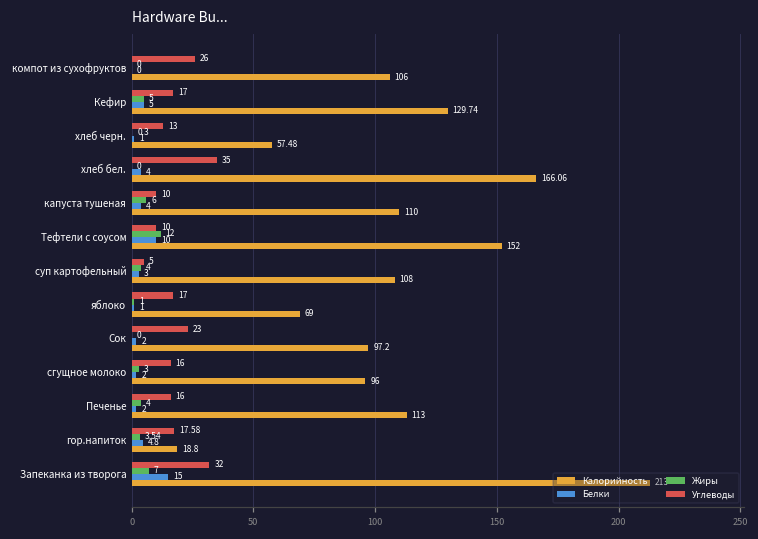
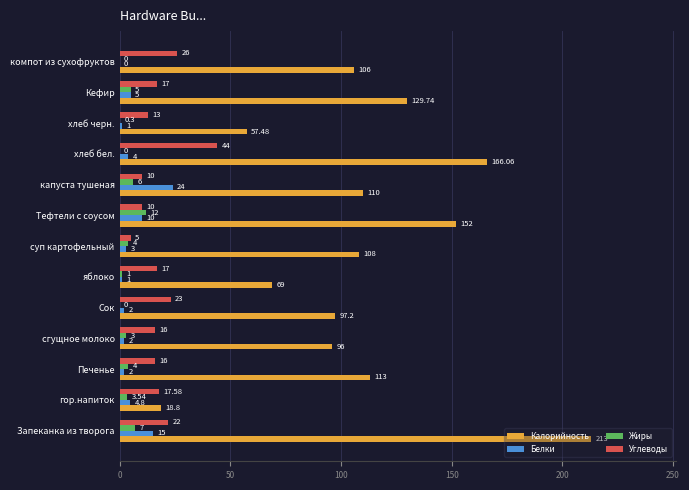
Углеводы, хлеб бел.: 35 -> 44
Белки, капуста тушеная: 4 -> 24
Углеводы, Запеканка из творога: 32 -> 22
